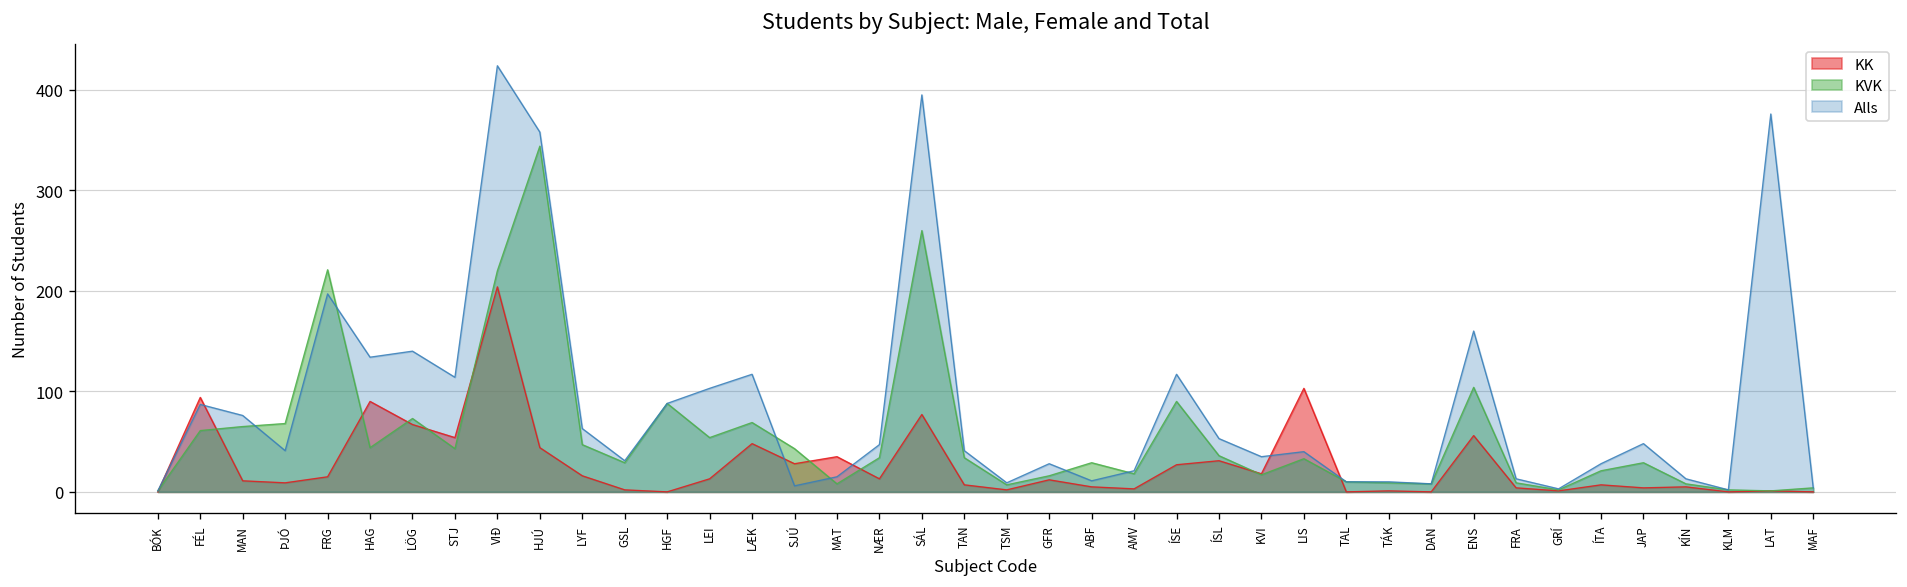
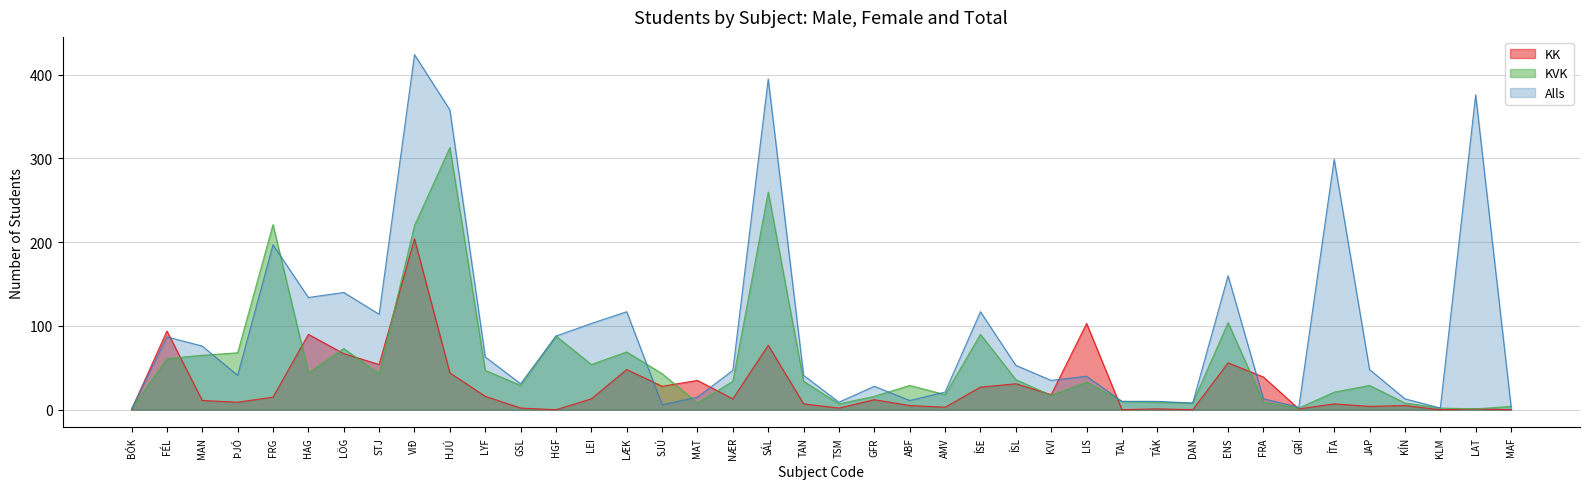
KVK, HJÚ: 340 -> 310
KK, FRA: 0 -> 40
Alls, ÍTA: 30 -> 300
